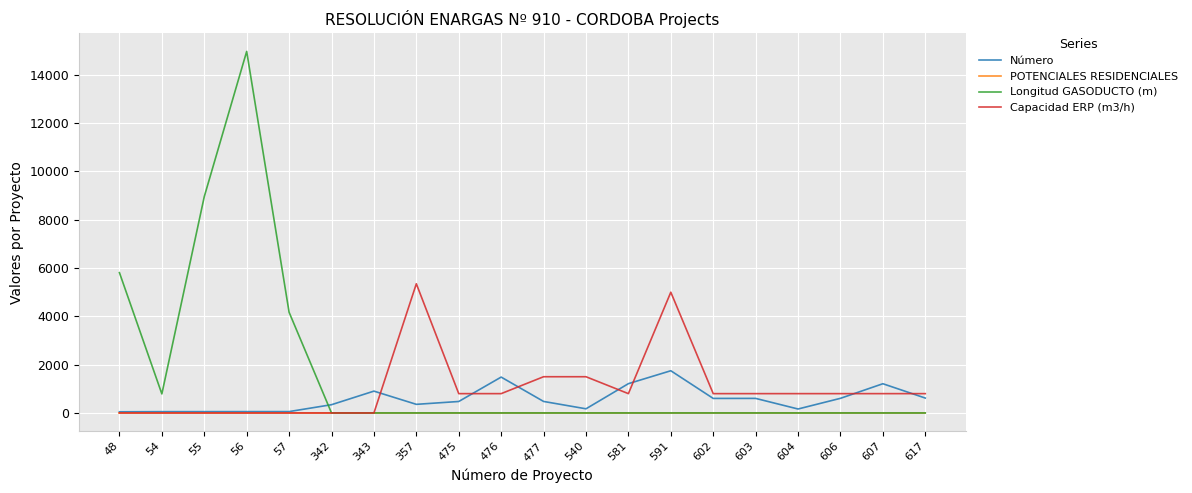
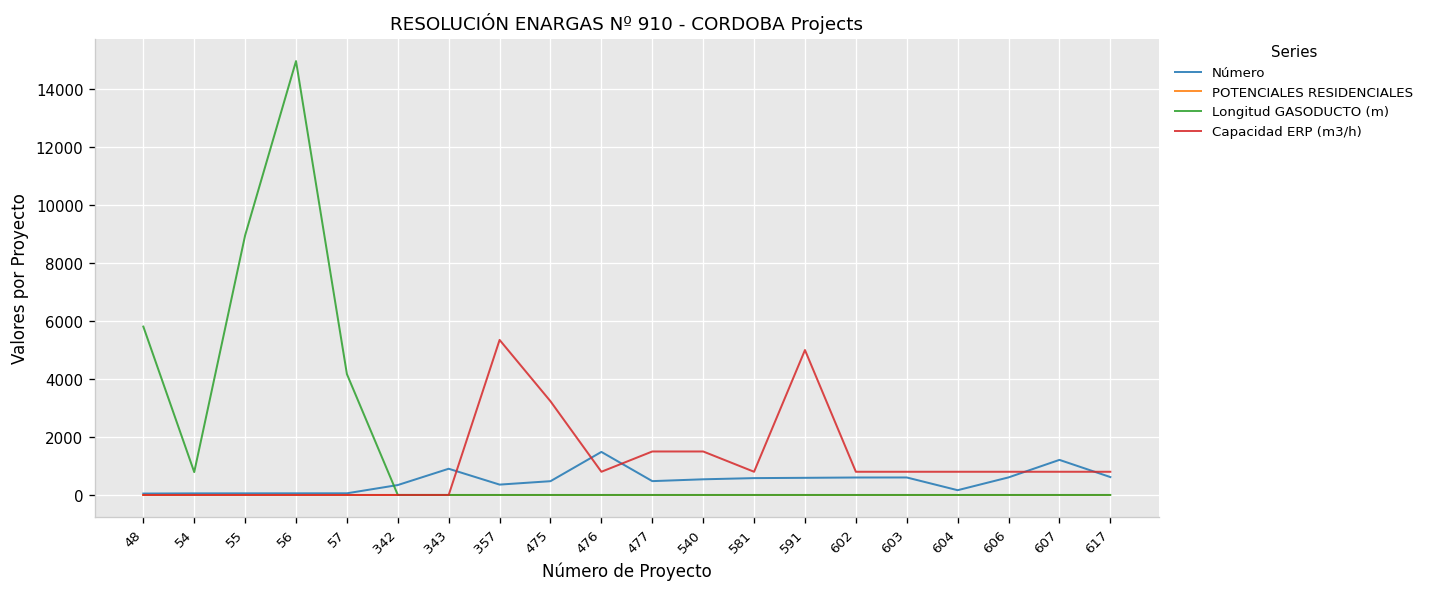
Capacidad ERP (m3/h), 475: 800 -> 3200
Número, 540: 200 -> 500
Número, 581: 1200 -> 600
Número, 591: 1700 -> 600
